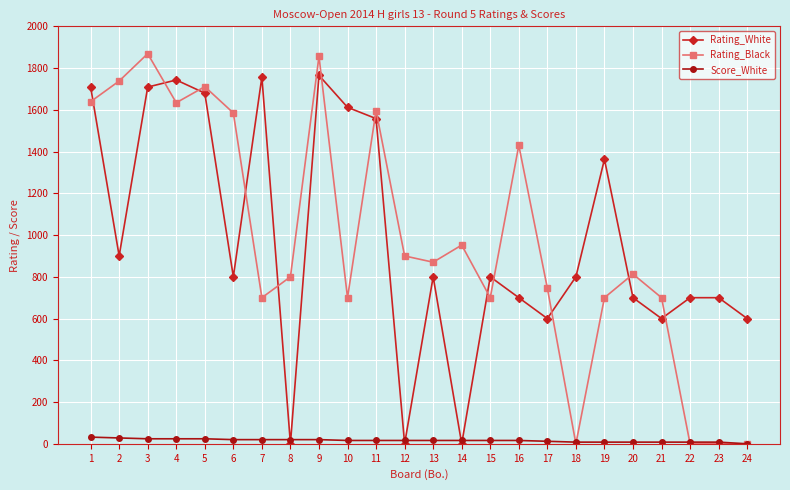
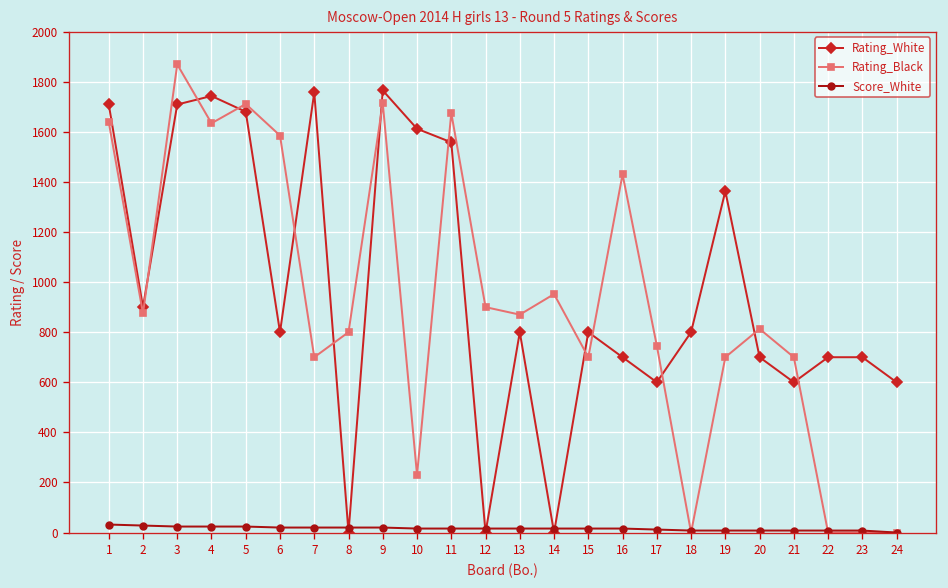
Rating_Black, 2: 1740 -> 880
Rating_Black, 9: 1860 -> 1710
Rating_Black, 10: 700 -> 230
Rating_Black, 11: 1600 -> 1680
